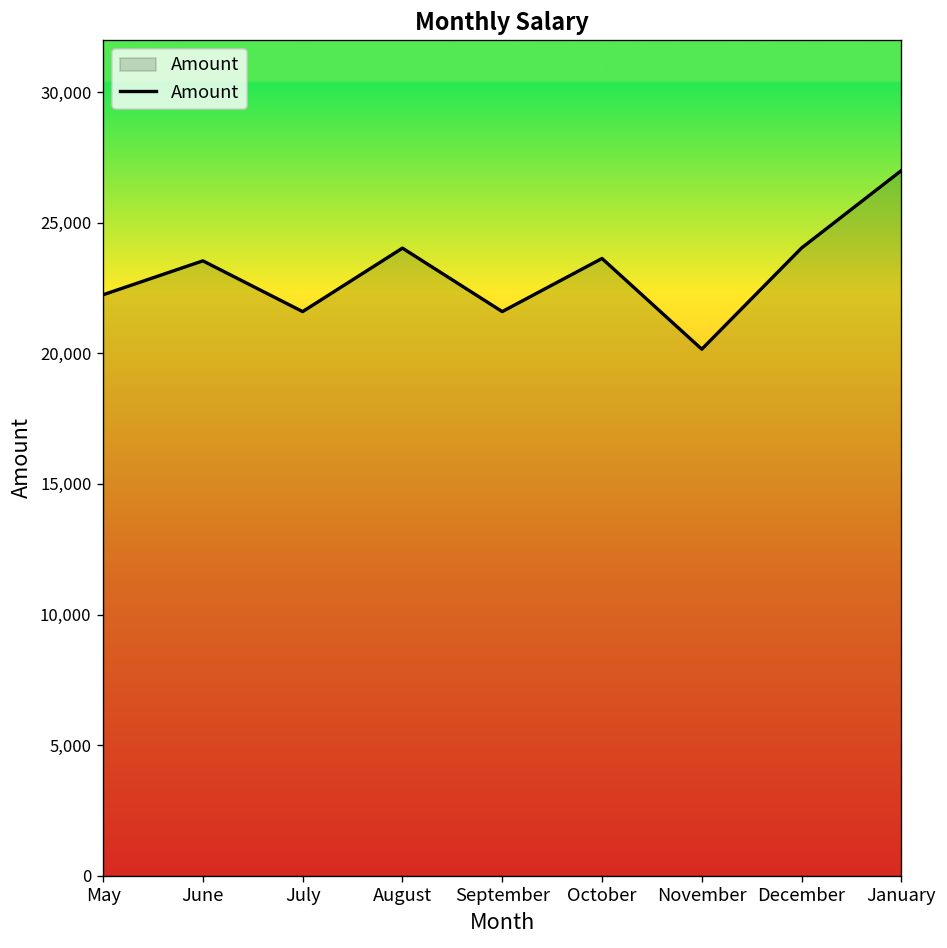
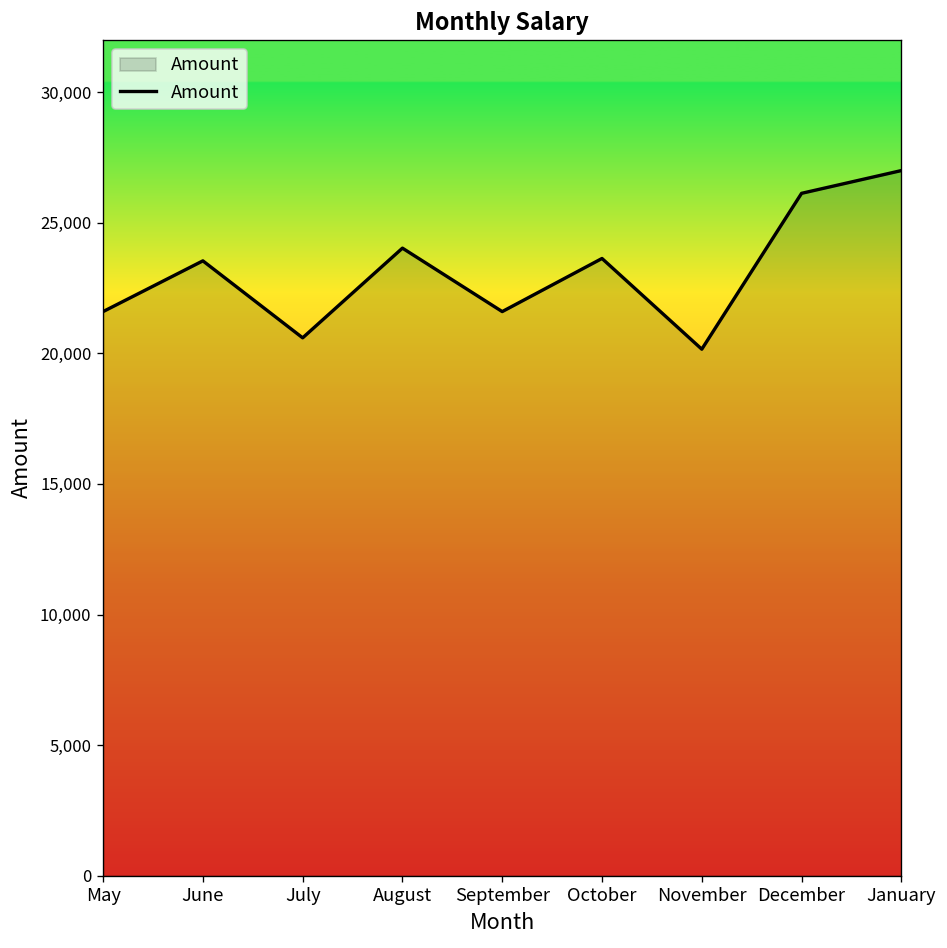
May: 22,200 -> 21,600
July: 21,600 -> 20,600
December: 24,000 -> 26,100
